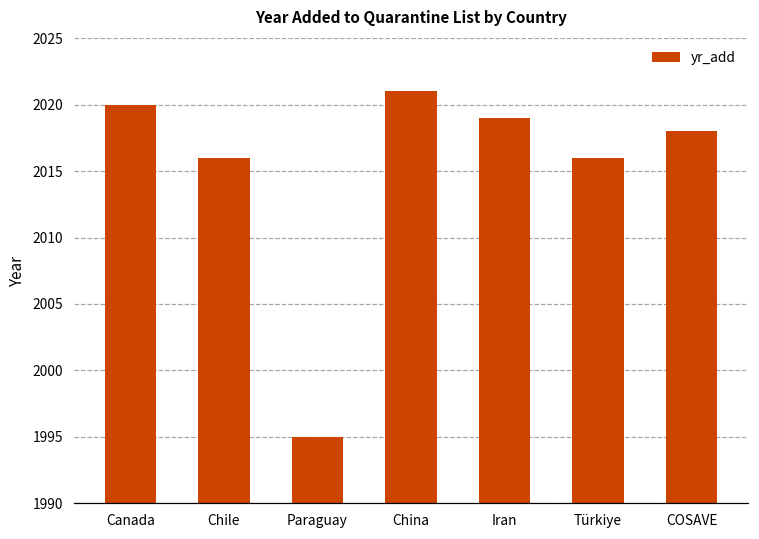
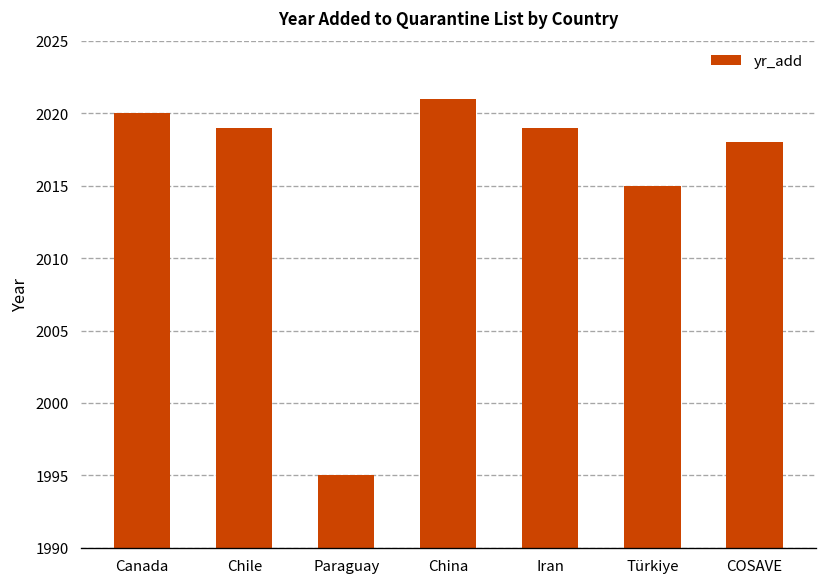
Chile: 2016 -> 2019
Türkiye: 2016 -> 2015
